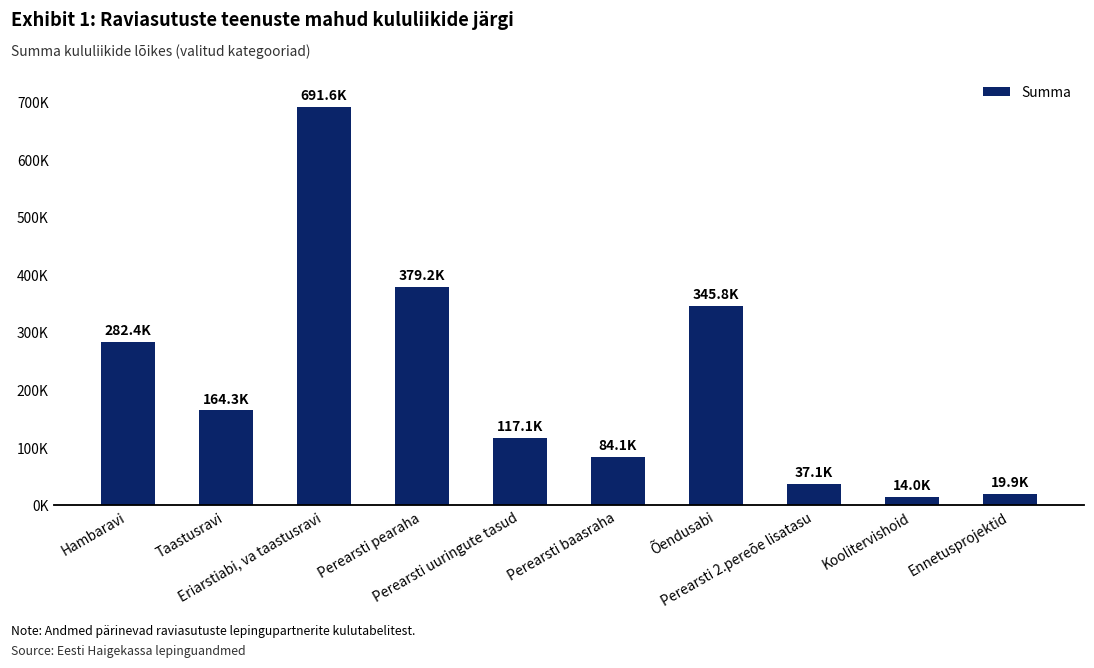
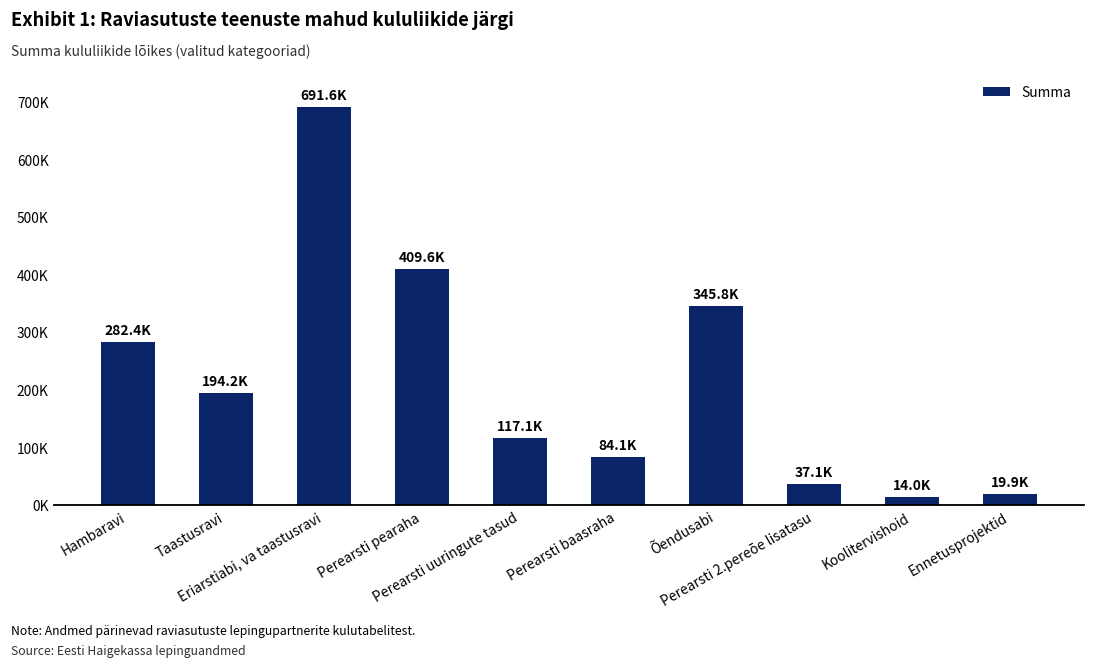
Taastusravi: 164.3K -> 194.2K
Perearsti pearaha: 379.2K -> 409.6K
